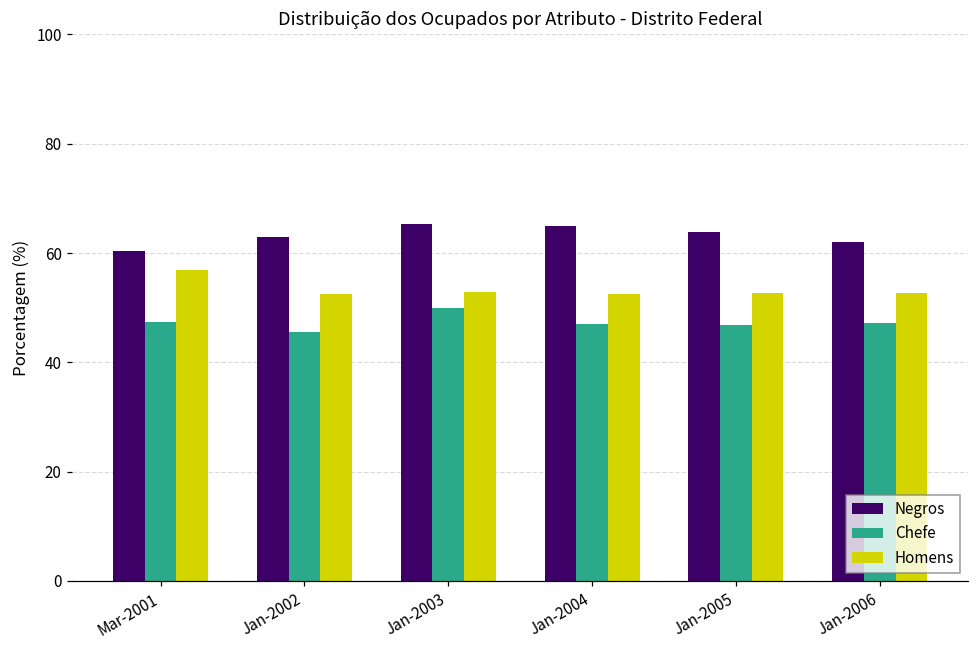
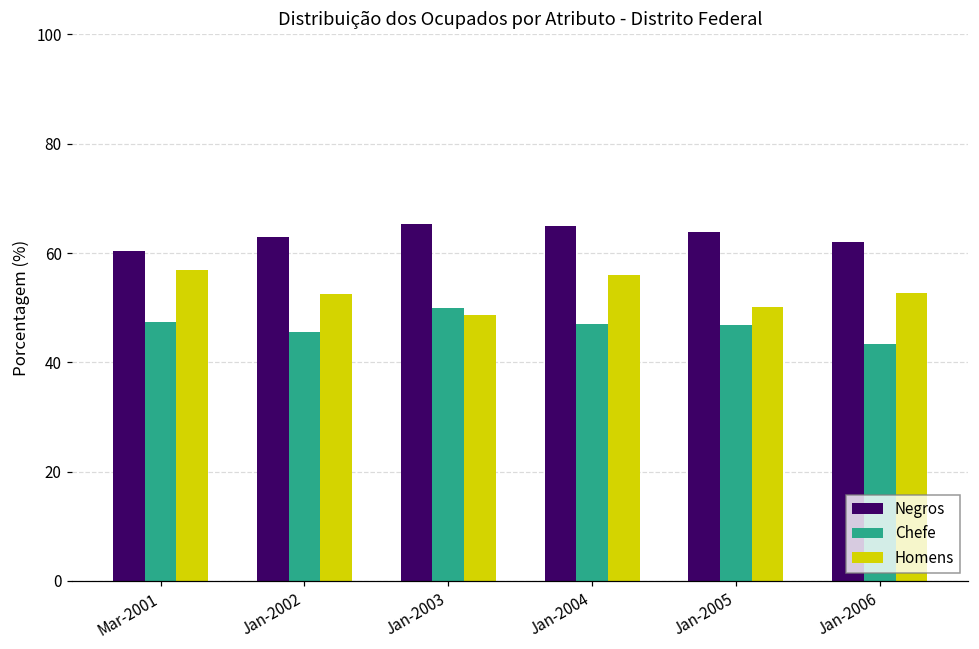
Homens, Jan-2003: 53 -> 49
Homens, Jan-2004: 53 -> 56
Homens, Jan-2005: 53 -> 50
Chefe, Jan-2006: 47 -> 43
